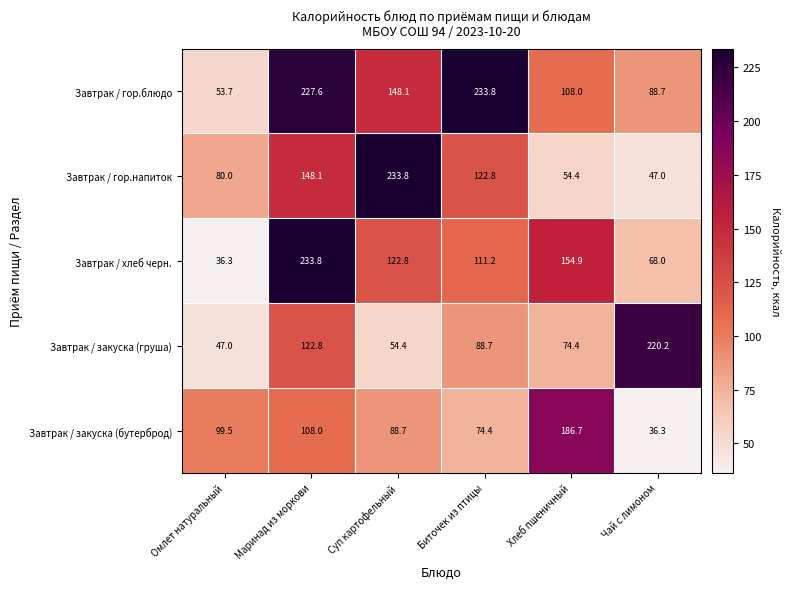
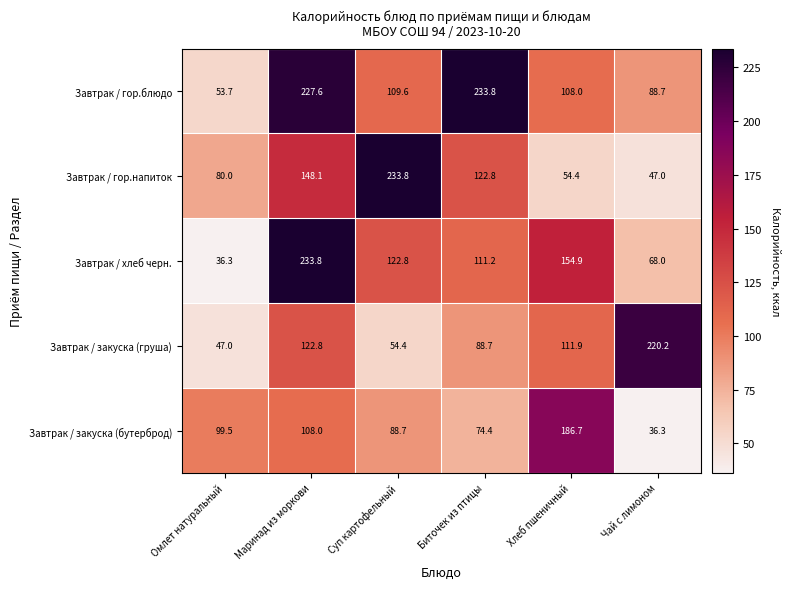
Завтрак / гор.блюдо, Суп картофельный: 148.1 -> 109.6
Завтрак / закуска (груша), Хлеб пшеничный: 74.4 -> 111.9
